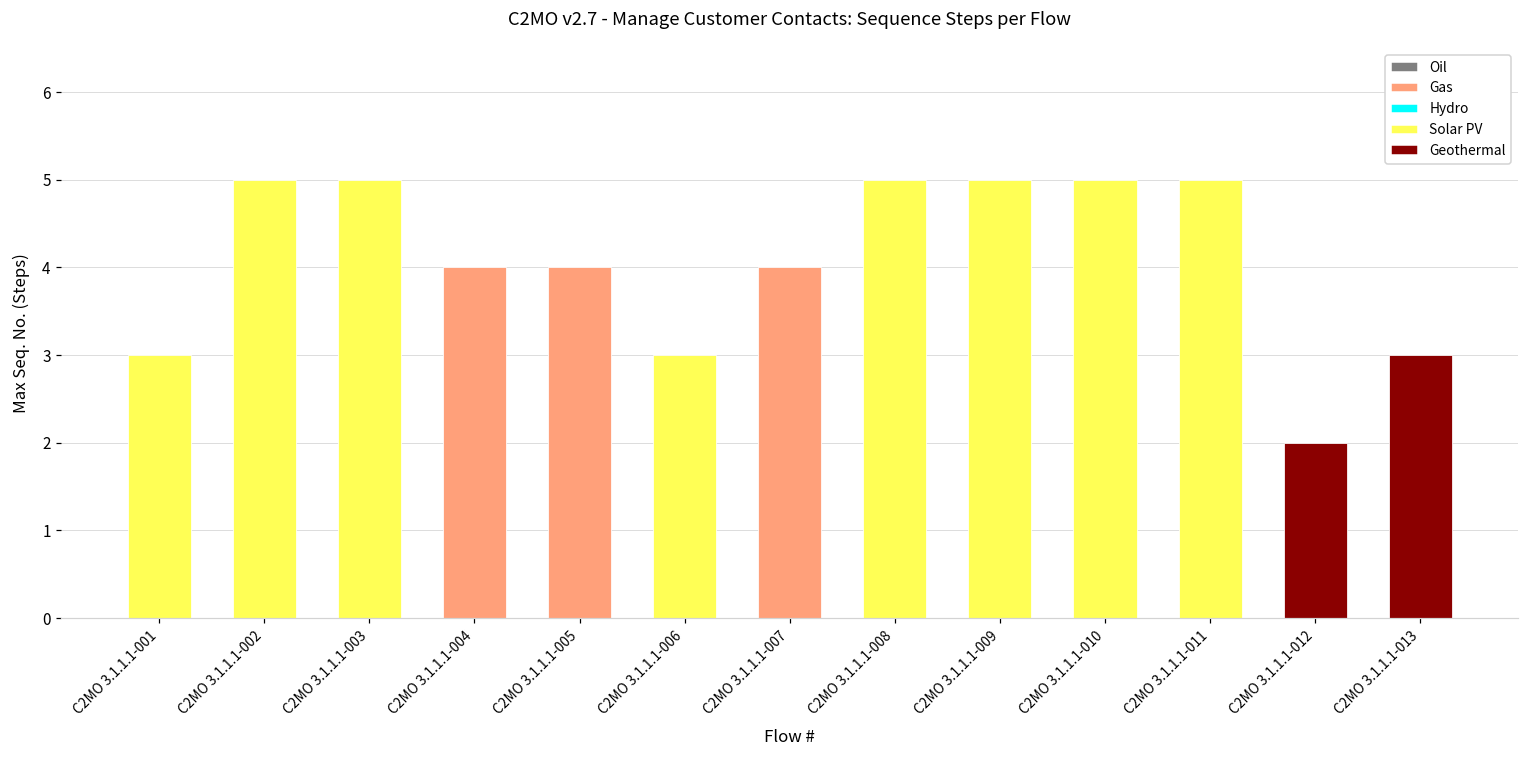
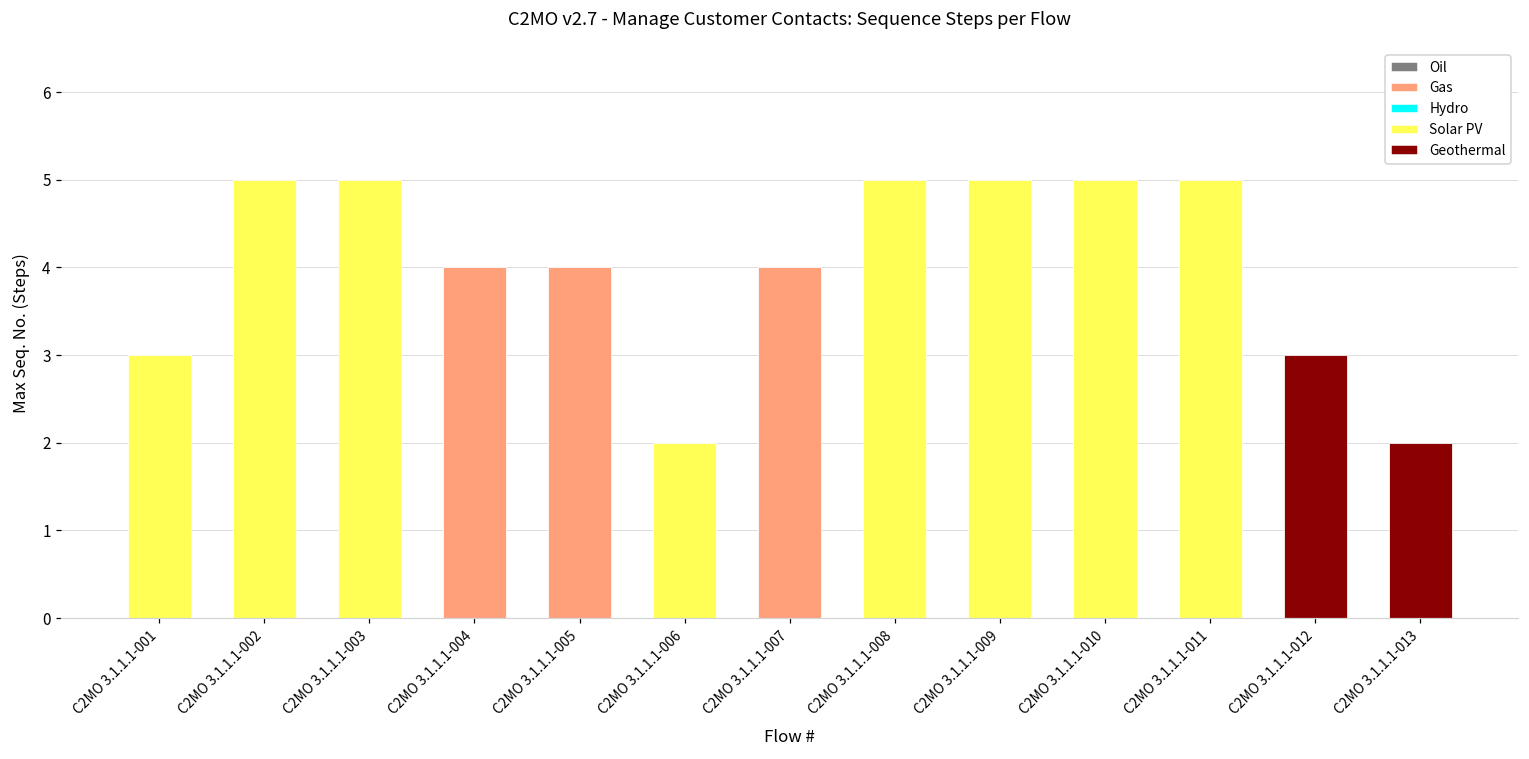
C2MO 3.1.1.1-006: 3 -> 2
C2MO 3.1.1.1-012: 2 -> 3
C2MO 3.1.1.1-013: 3 -> 2
